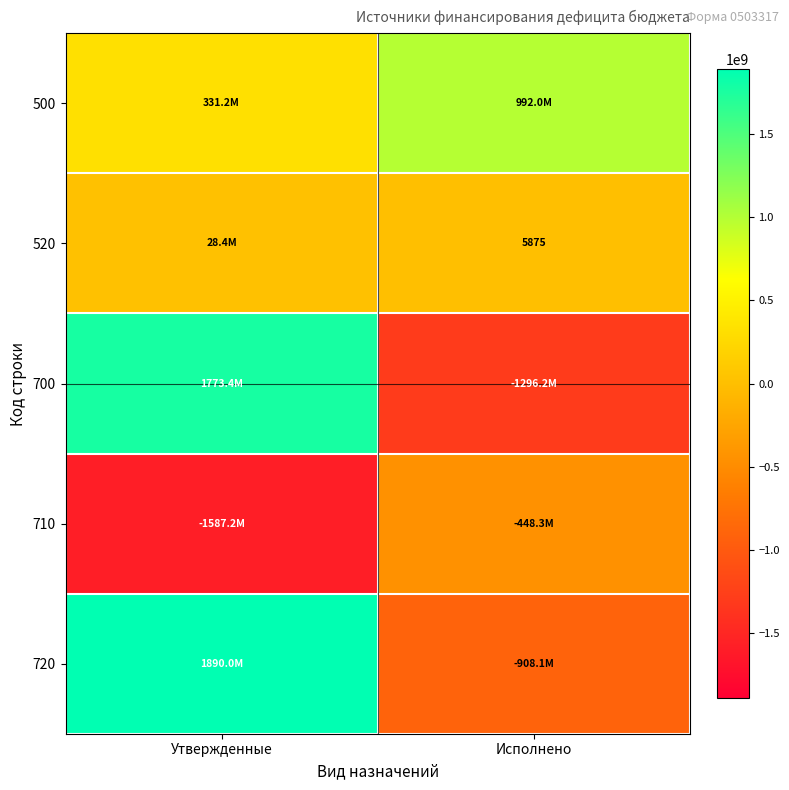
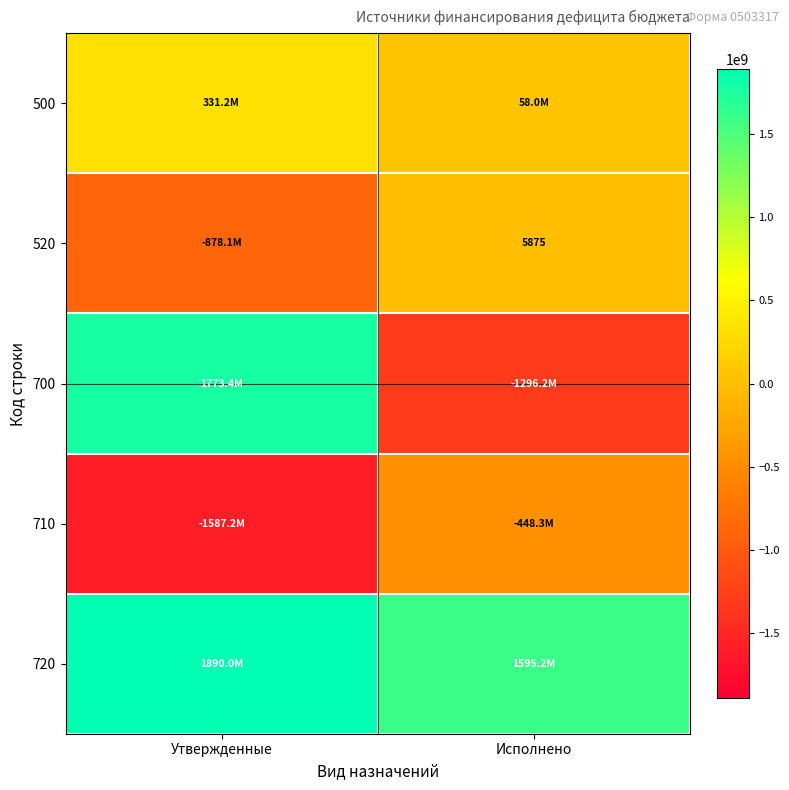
500, Исполнено: 992.0M -> 58.0M
520, Утвержденные: 28.4M -> -878.1M
720, Исполнено: -908.1M -> 1595.2M
